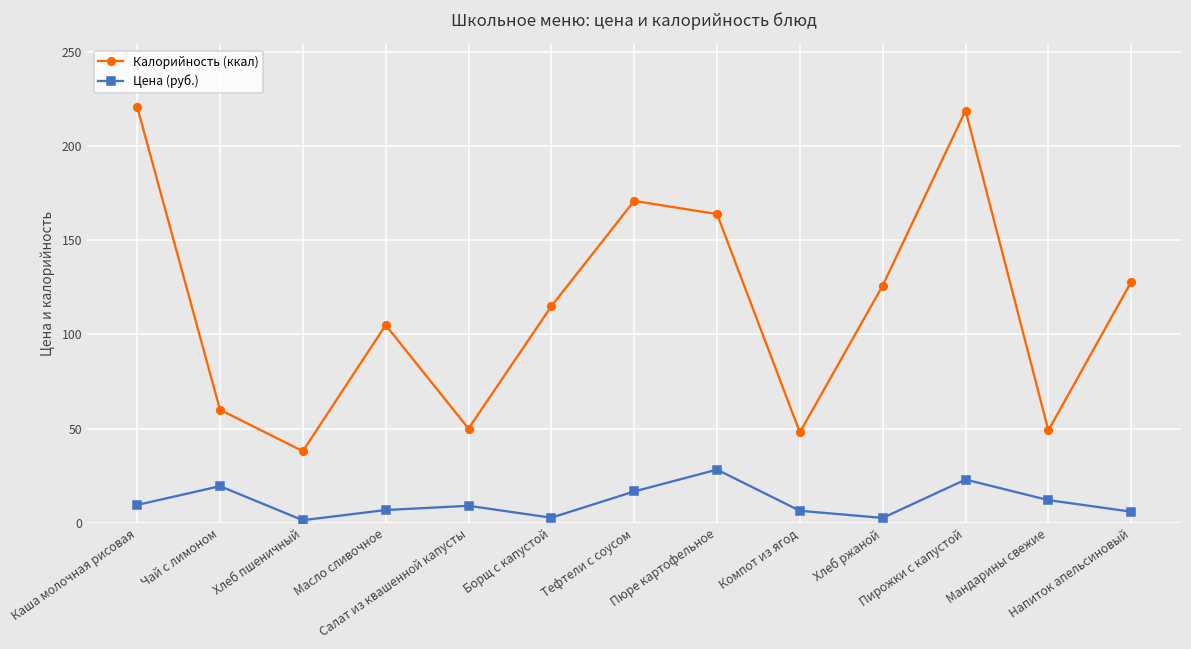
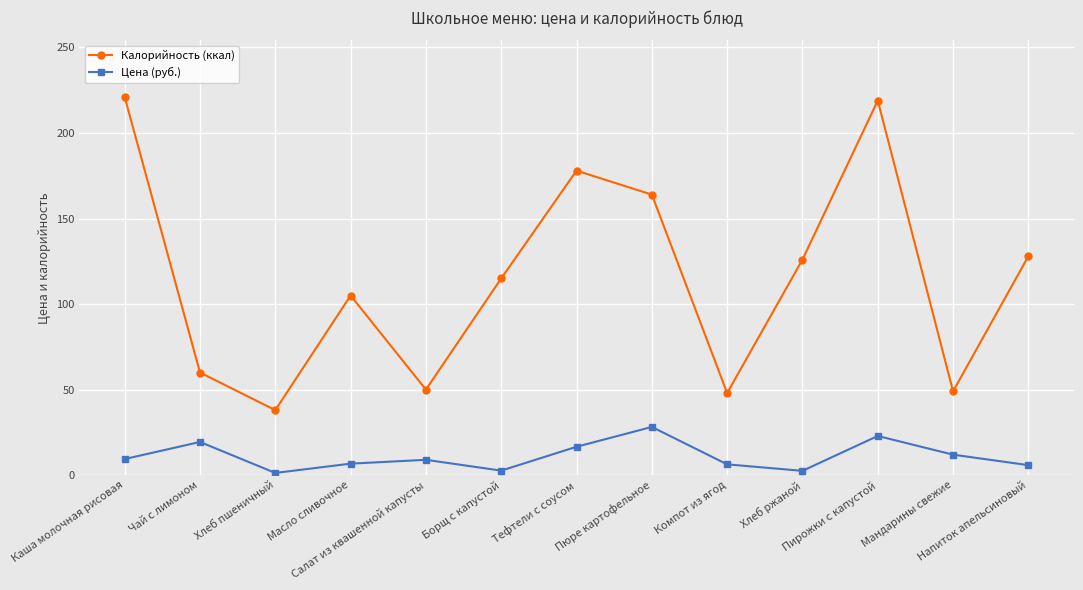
Калорийность (ккал), Тефтели с соусом: 171 -> 178
